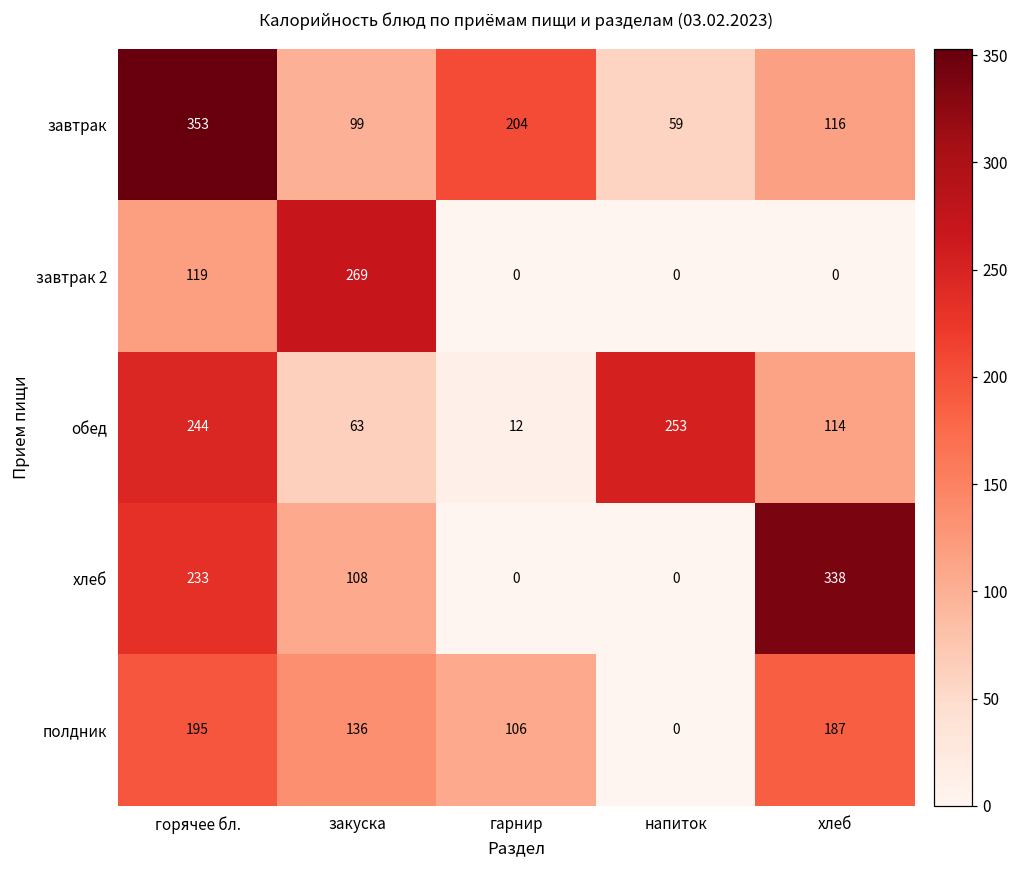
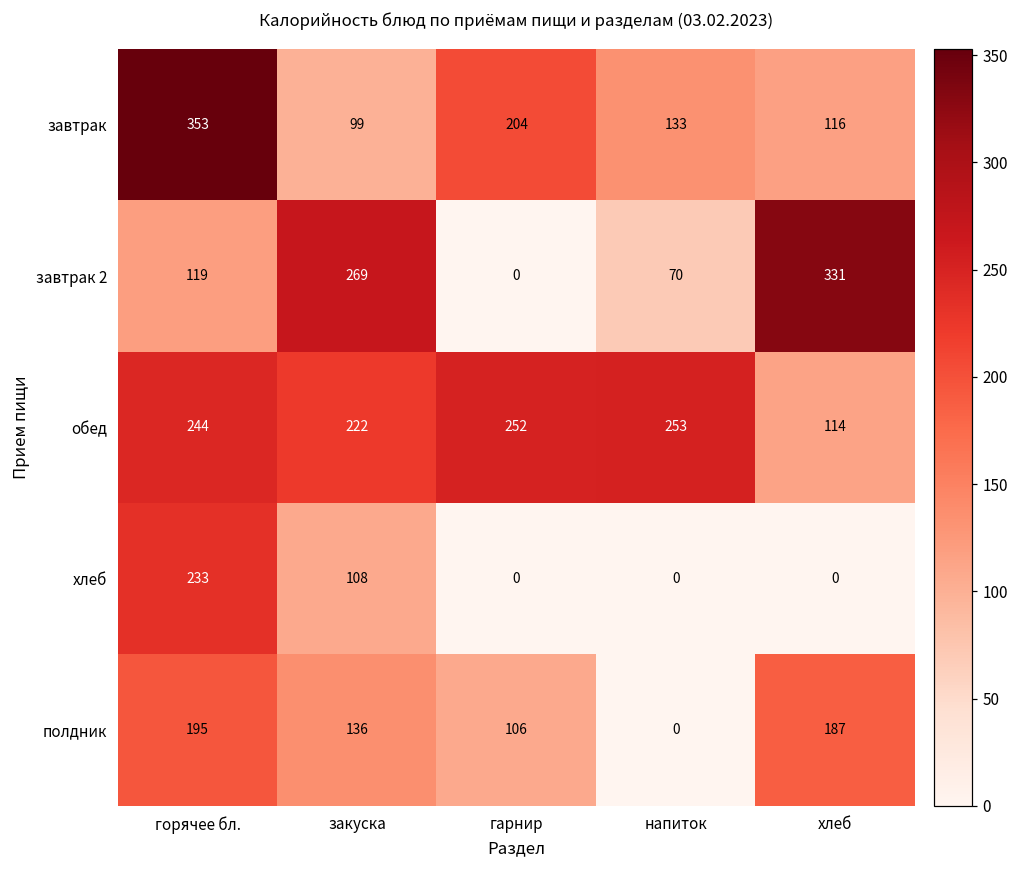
завтрак, напиток: 59 -> 133
завтрак 2, напиток: 0 -> 70
завтрак 2, хлеб: 0 -> 331
обед, закуска: 63 -> 222
обед, гарнир: 12 -> 252
хлеб, хлеб: 338 -> 0
